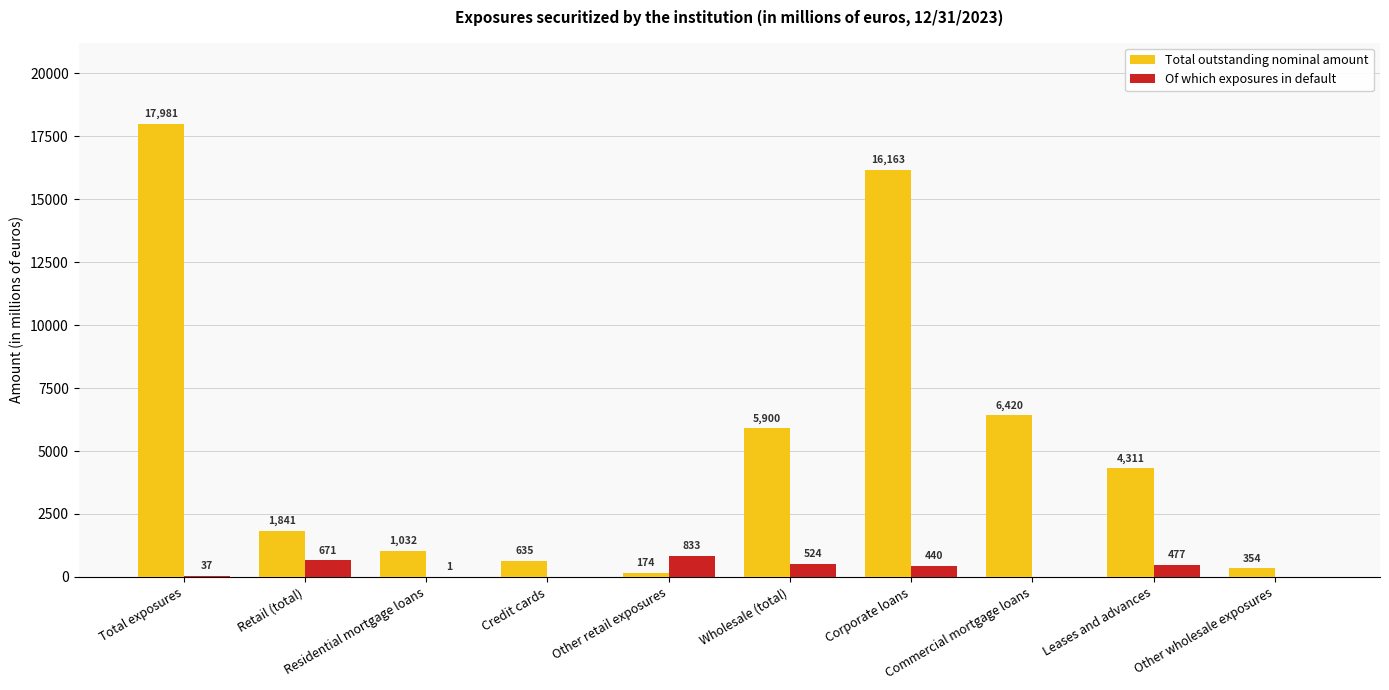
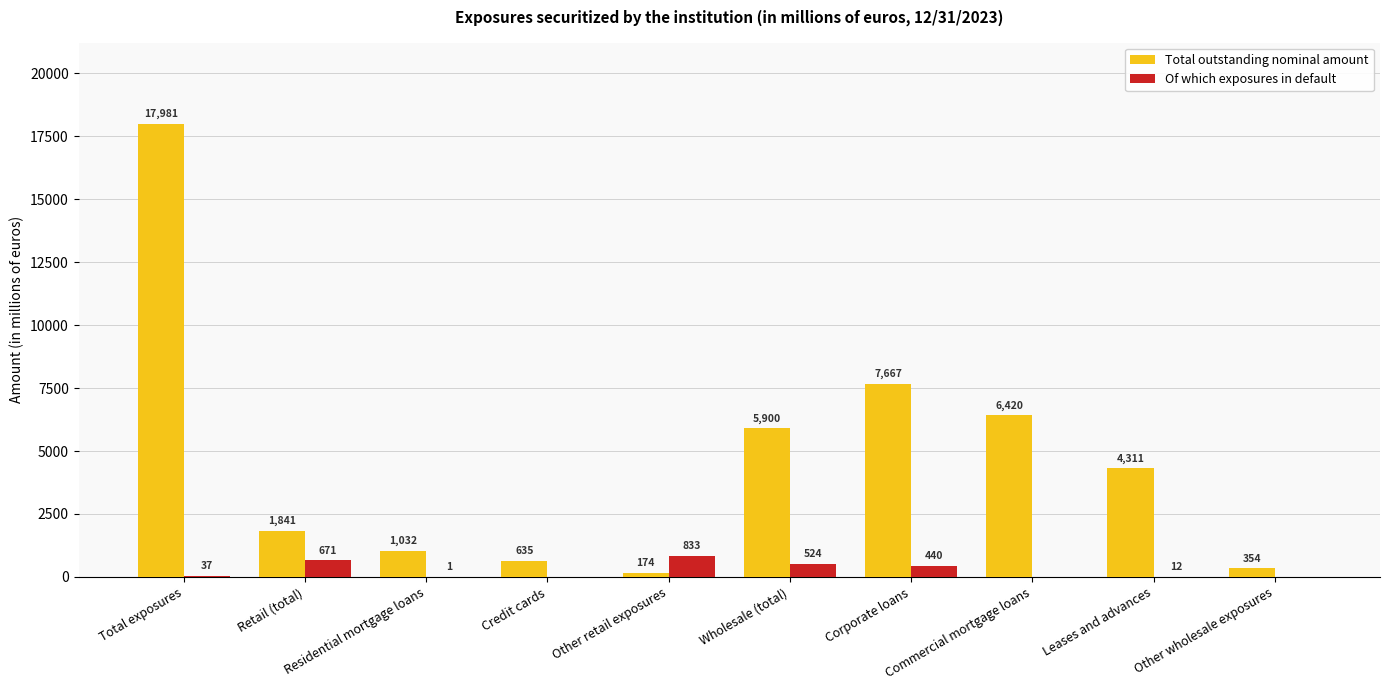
Total outstanding nominal amount, Corporate loans: 16,163 -> 7,667
Of which exposures in default, Leases and advances: 477 -> 12
